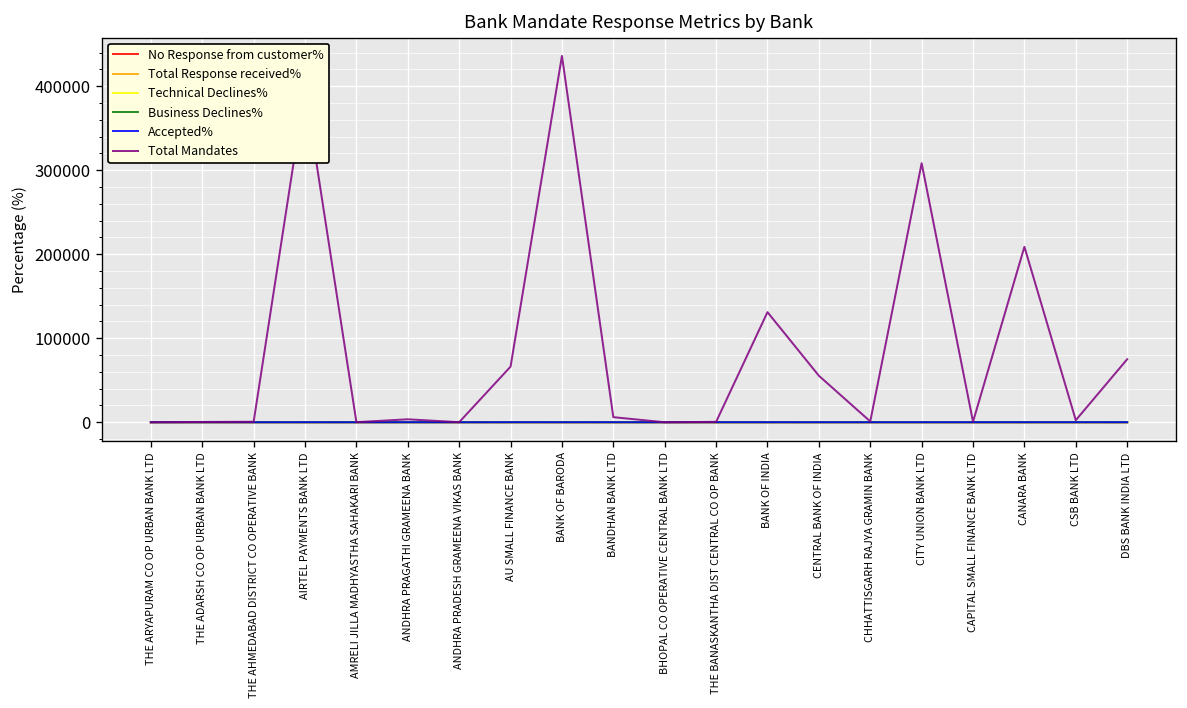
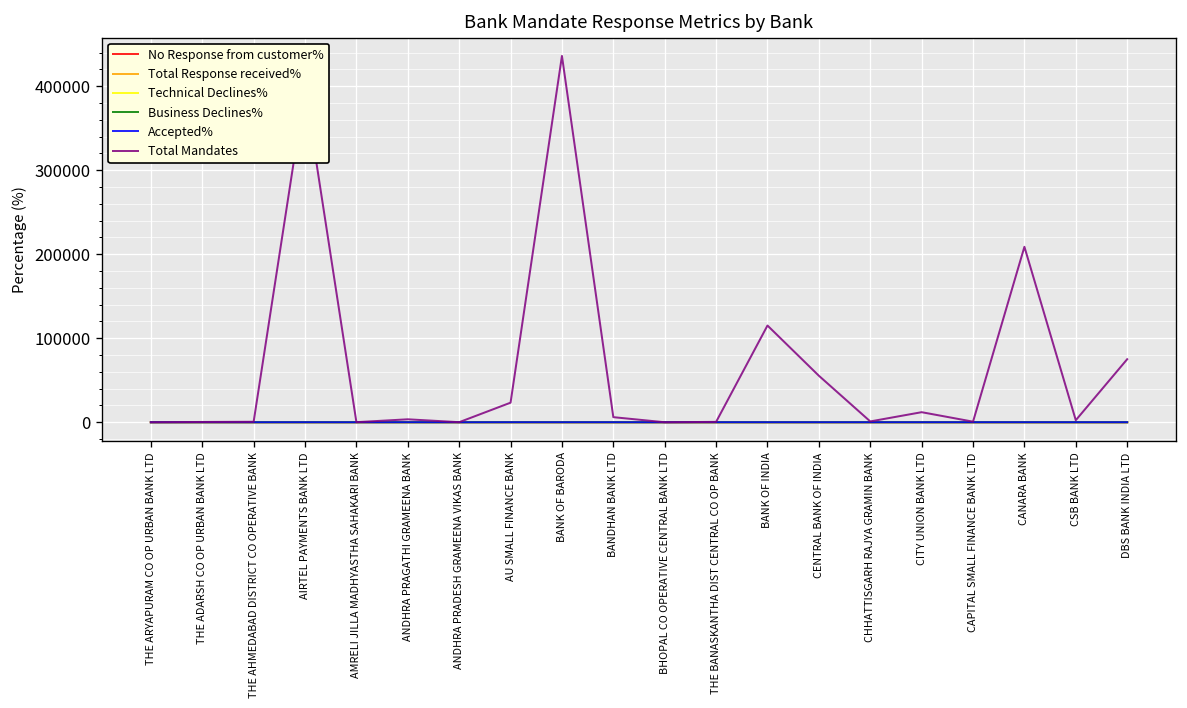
Total Mandates, AU SMALL FINANCE BANK: 70000 -> 20000
Total Mandates, BANK OF INDIA: 130000 -> 120000
Total Mandates, CITY UNION BANK LTD: 310000 -> 10000
